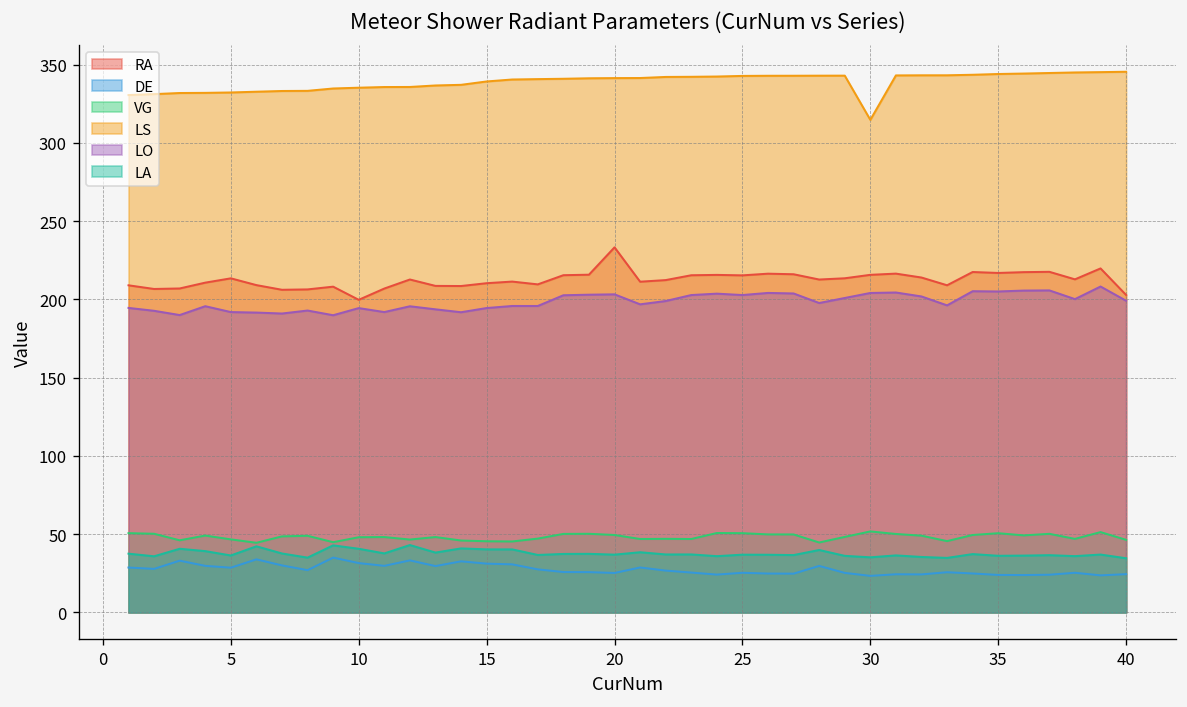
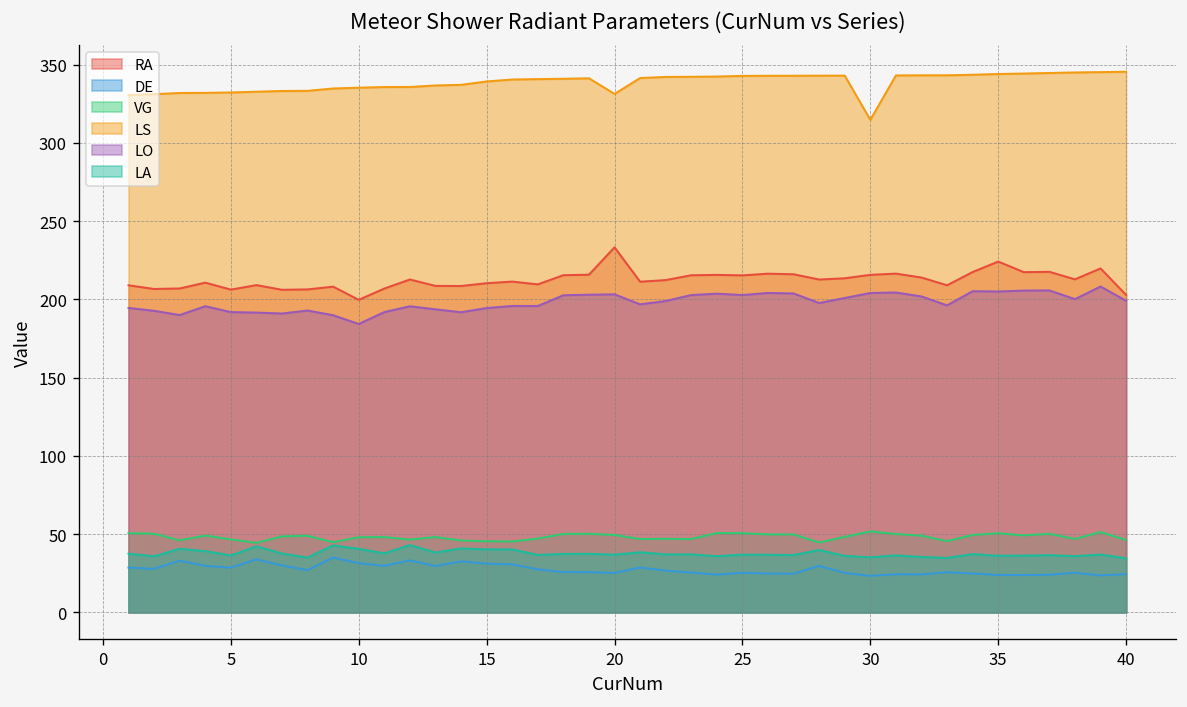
RA, 5: 213 -> 206
LO, 10: 194 -> 184
LS, 20: 341 -> 331
RA, 35: 217 -> 224
